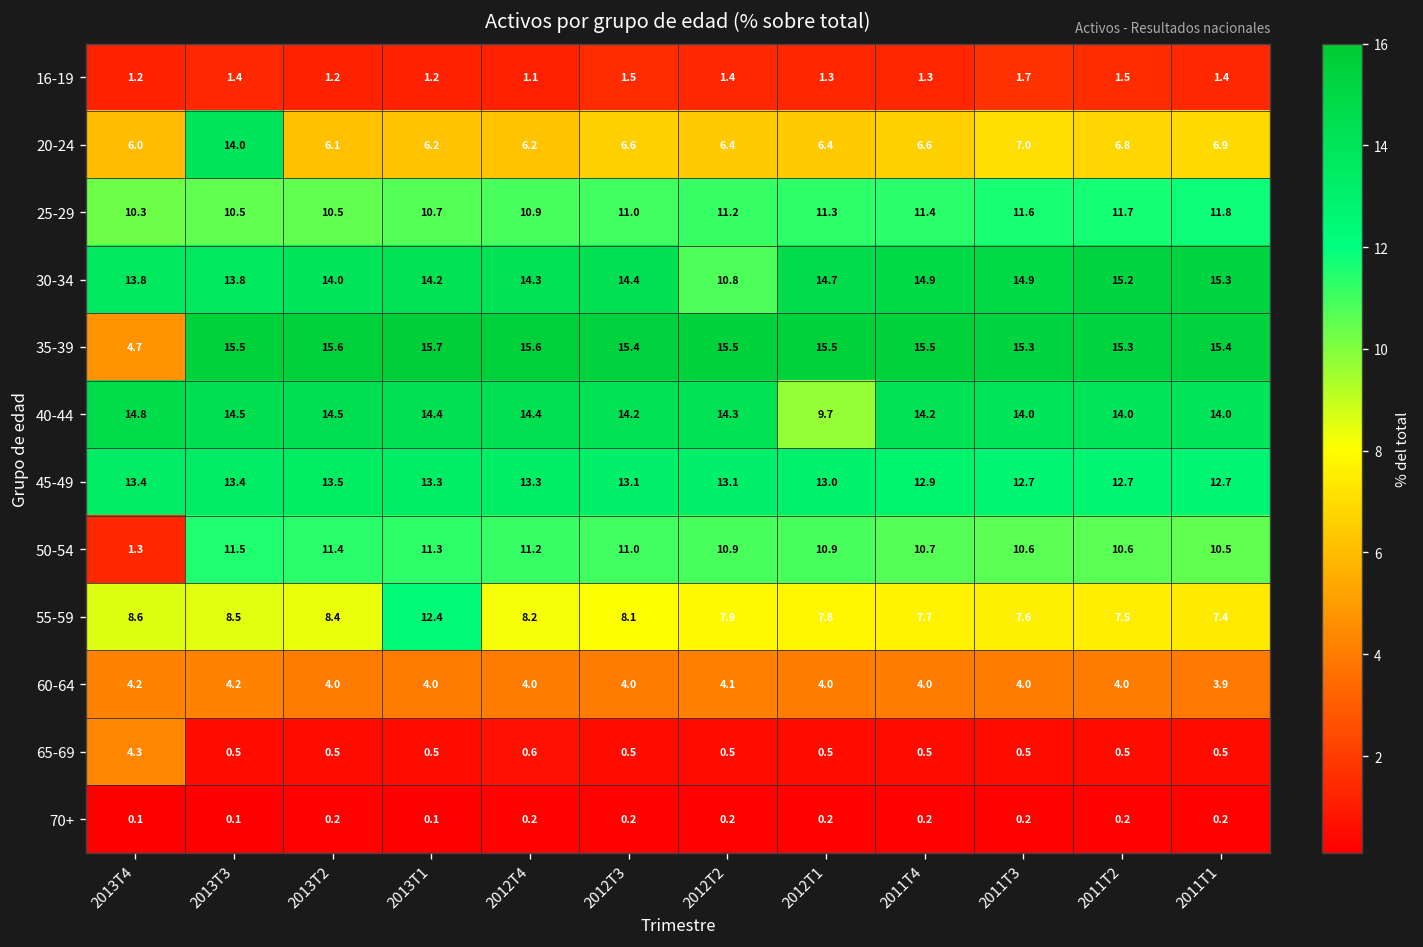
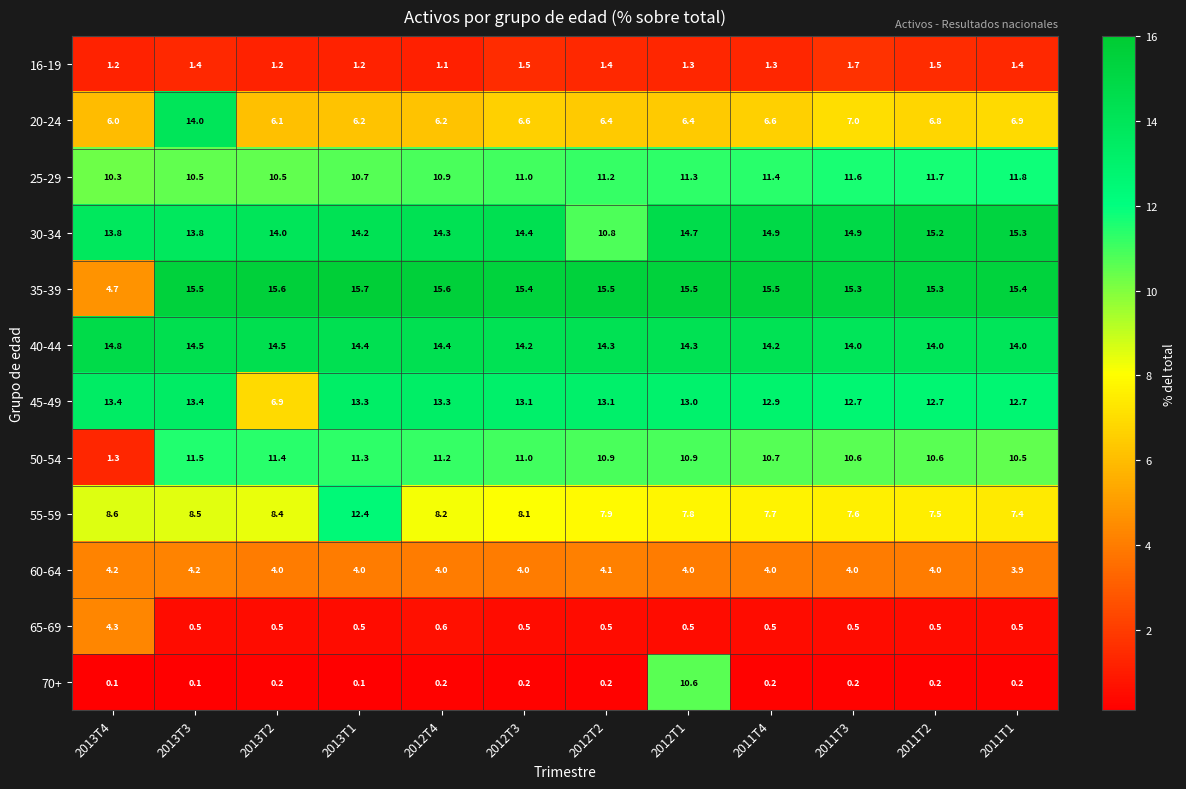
40-44, 2012T1: 9.7 -> 14.3
45-49, 2013T2: 13.5 -> 6.9
70+, 2012T1: 0.2 -> 10.6
